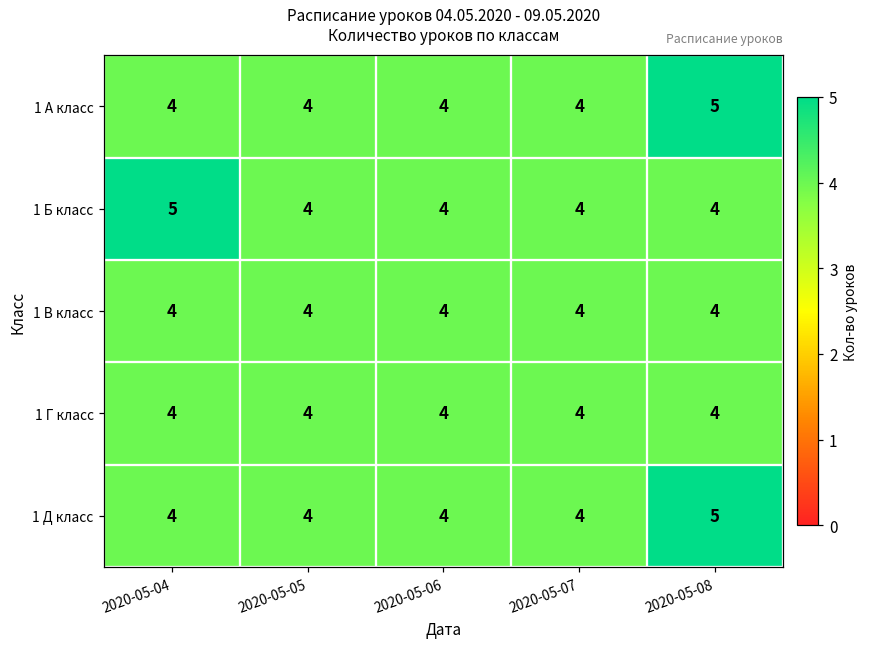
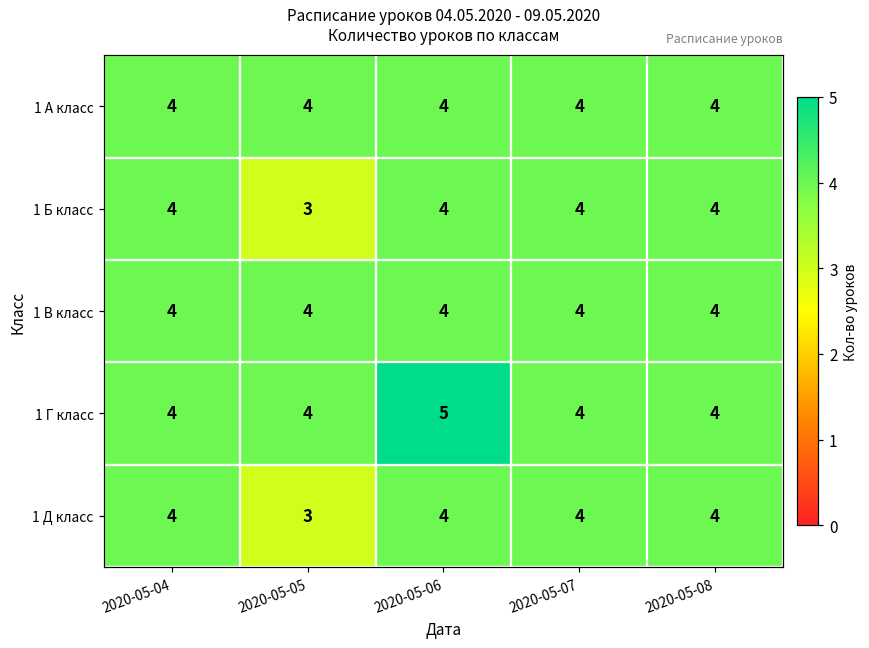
1 А класс, 2020-05-08: 5 -> 4
1 Б класс, 2020-05-04: 5 -> 4
1 Б класс, 2020-05-05: 4 -> 3
1 Г класс, 2020-05-06: 4 -> 5
1 Д класс, 2020-05-05: 4 -> 3
1 Д класс, 2020-05-08: 5 -> 4
